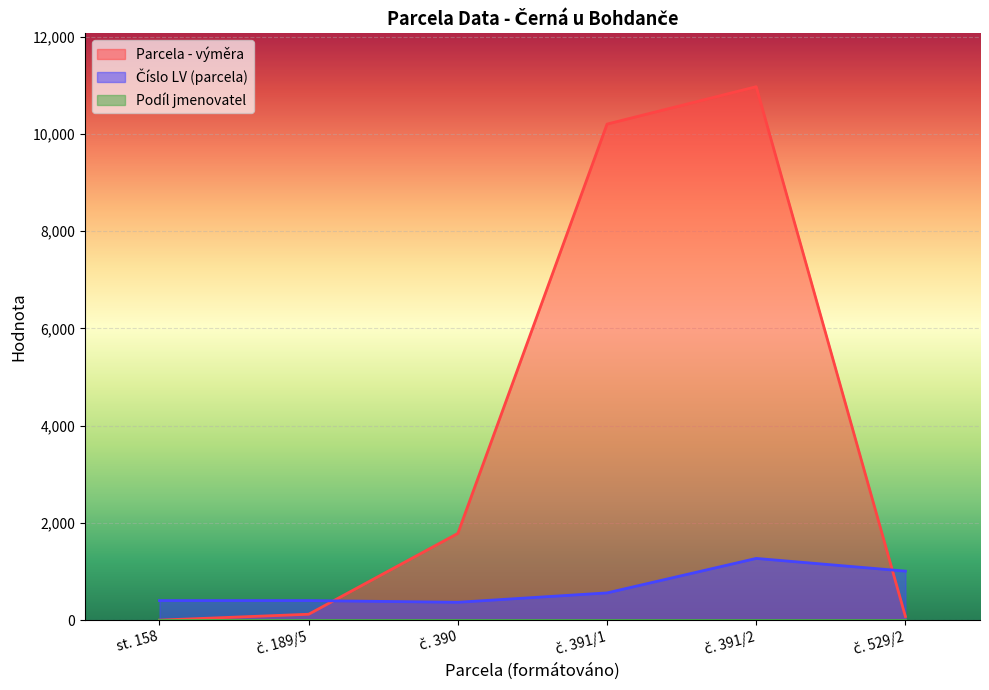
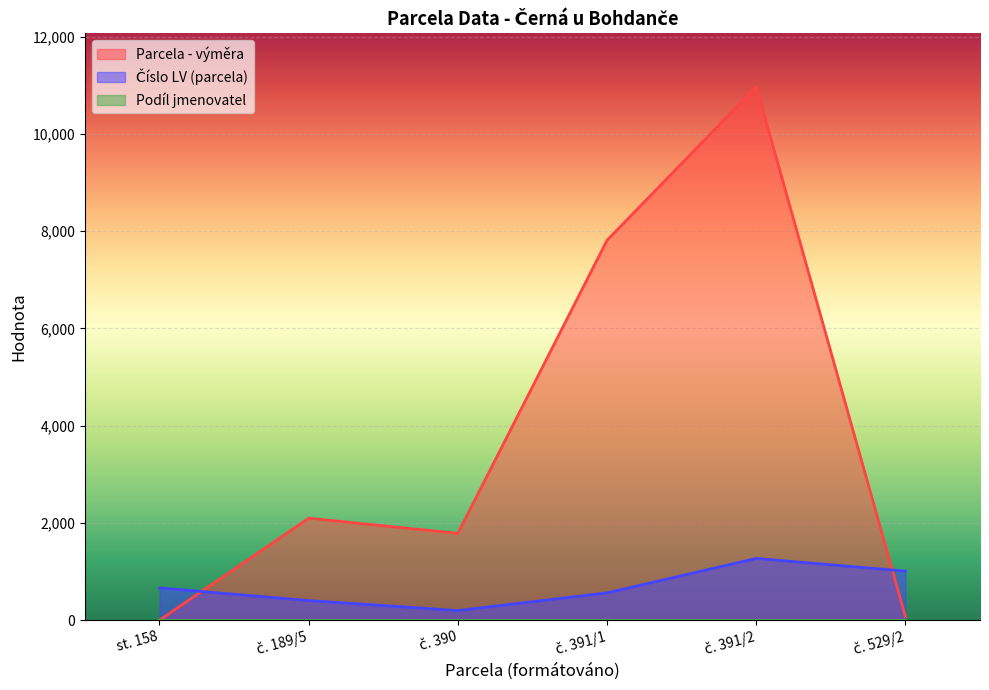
Číslo LV (parcela), st. 158: 400 -> 700
Parcela - výměra, č. 189/5: 100 -> 2,100
Číslo LV (parcela), č. 390: 400 -> 200
Parcela - výměra, č. 391/1: 10,200 -> 7,800
